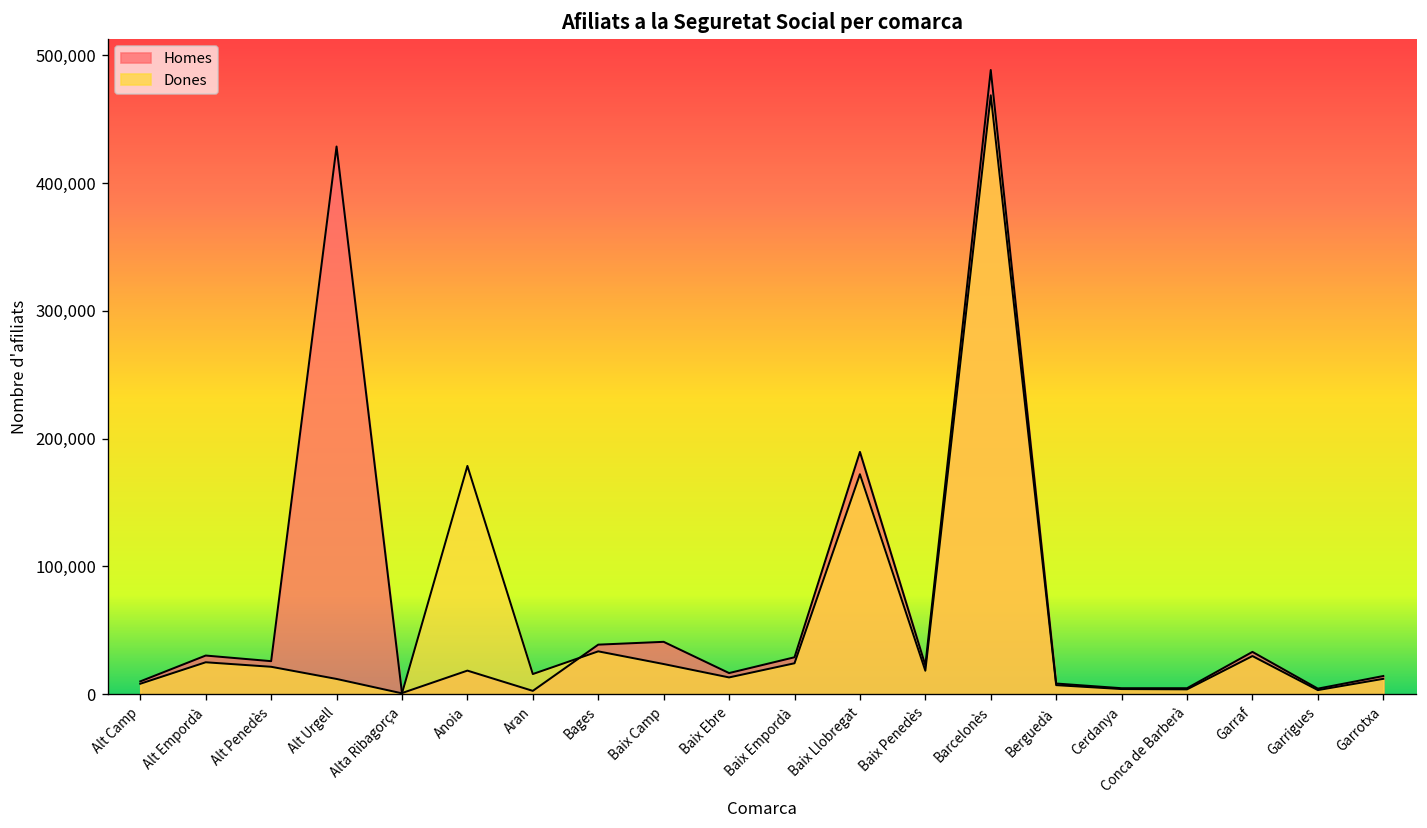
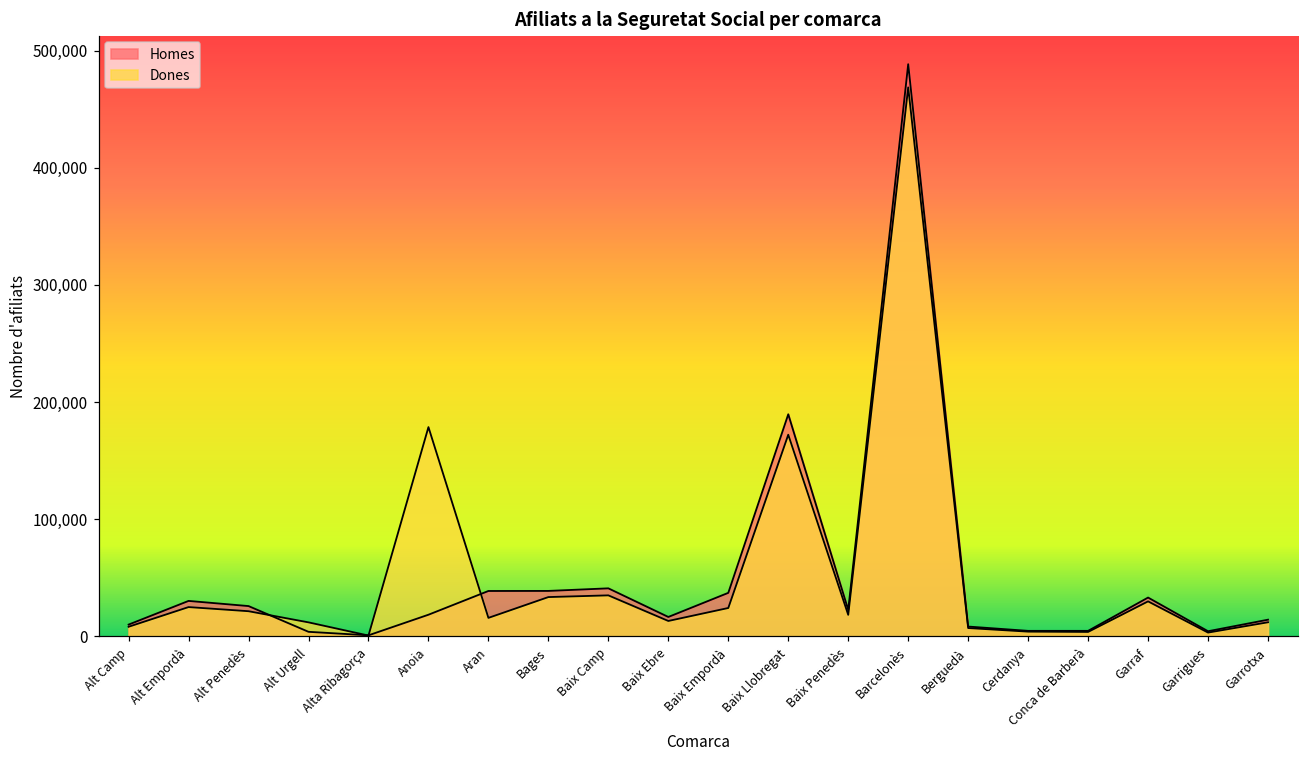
Homes, Alt Urgell: 429,000 -> 4,000
Homes, Aran: 3,000 -> 39,000
Dones, Baix Camp: 24,000 -> 35,000
Homes, Baix Empordà: 29,000 -> 37,000
